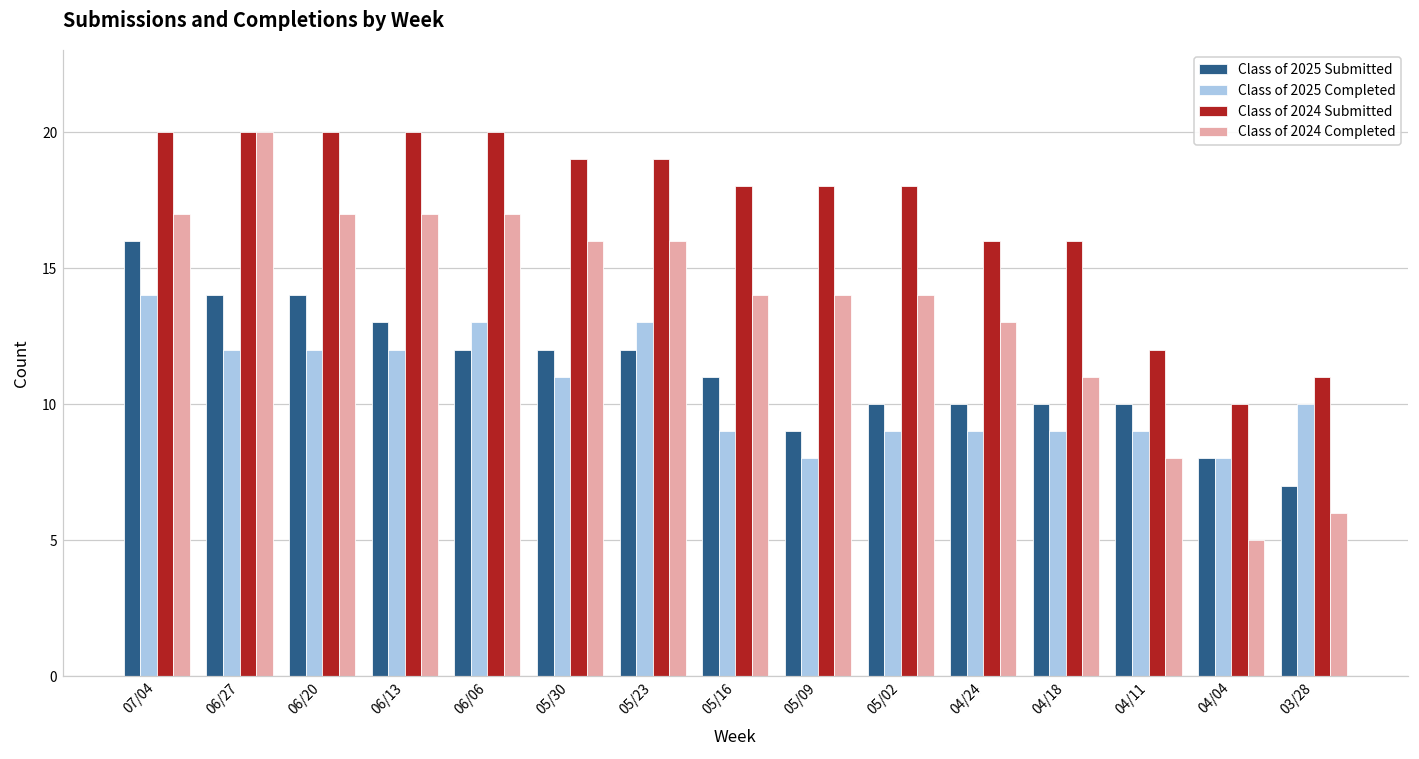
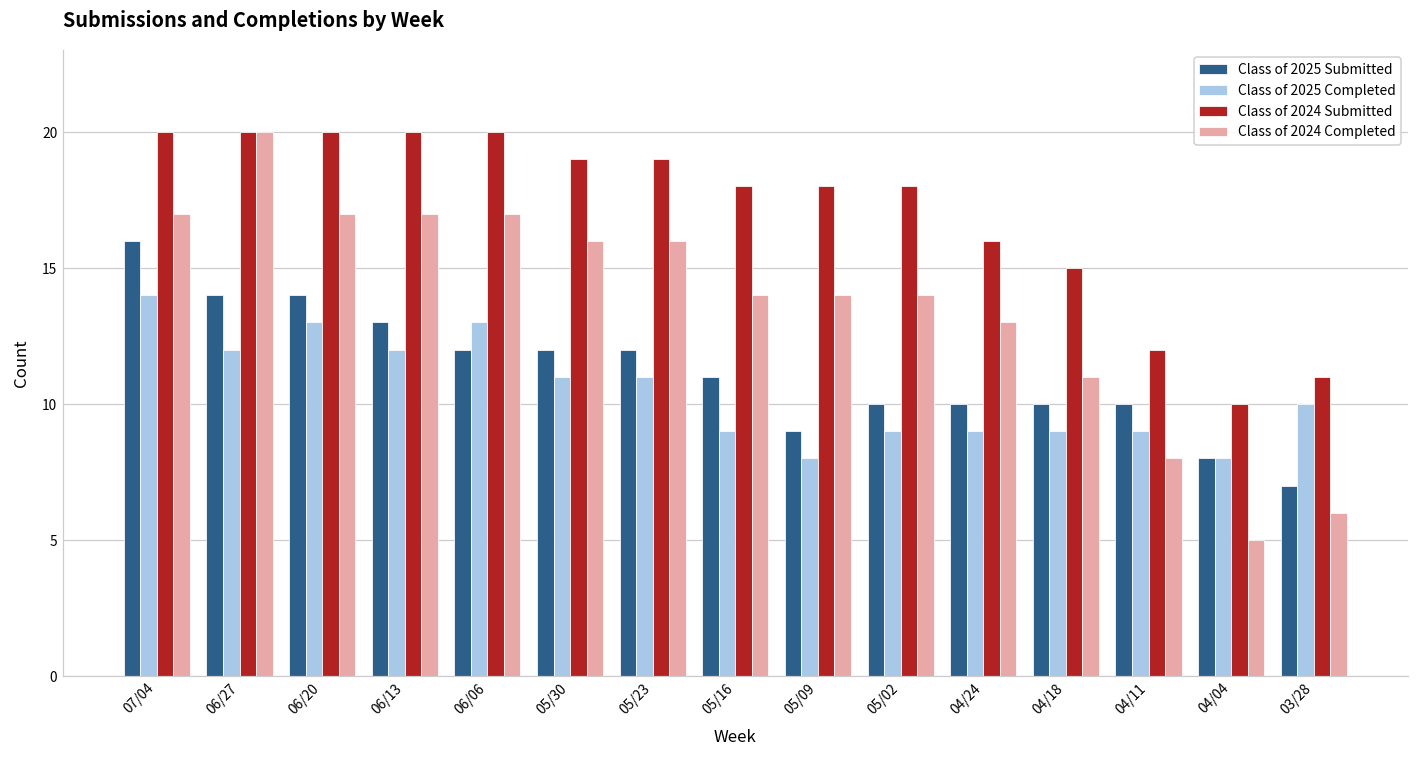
Class of 2025 Completed, 06/20: 12 -> 13
Class of 2025 Completed, 05/23: 13 -> 11
Class of 2024 Submitted, 04/18: 16 -> 15
